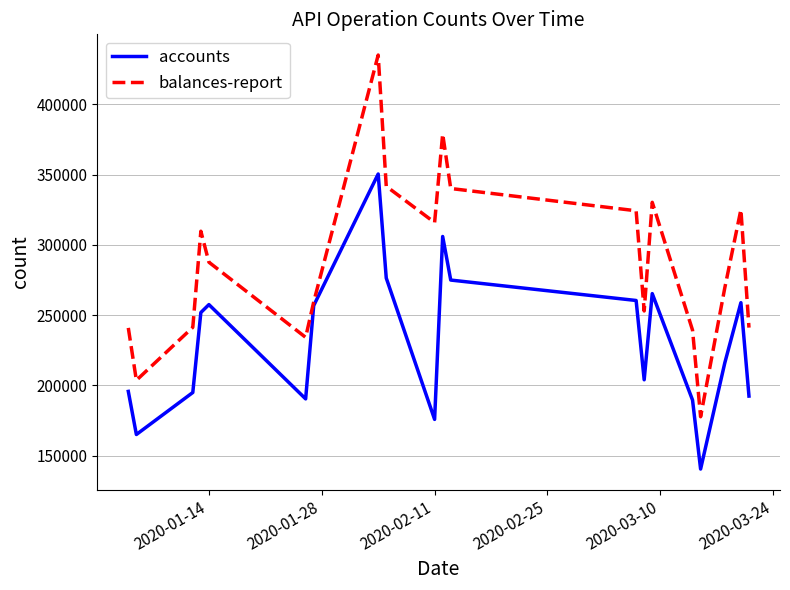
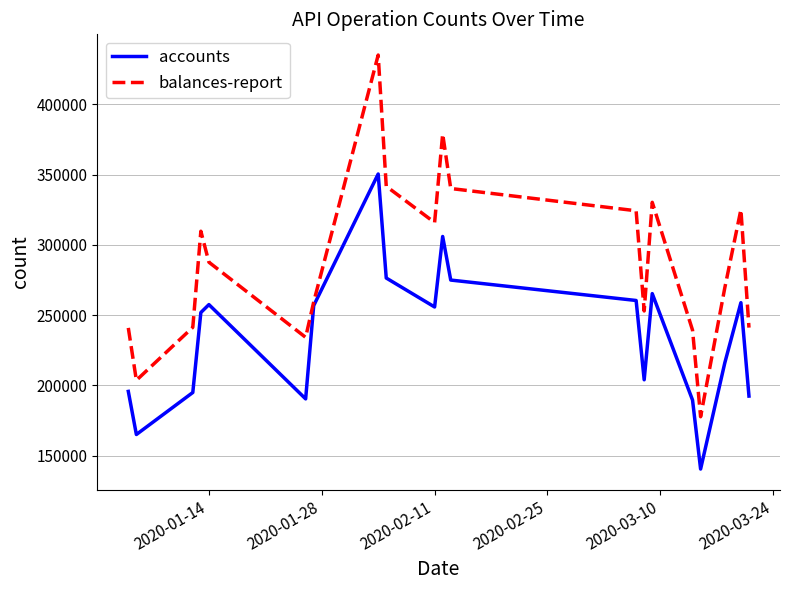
accounts, 2020-02-11: 176000 -> 256000
